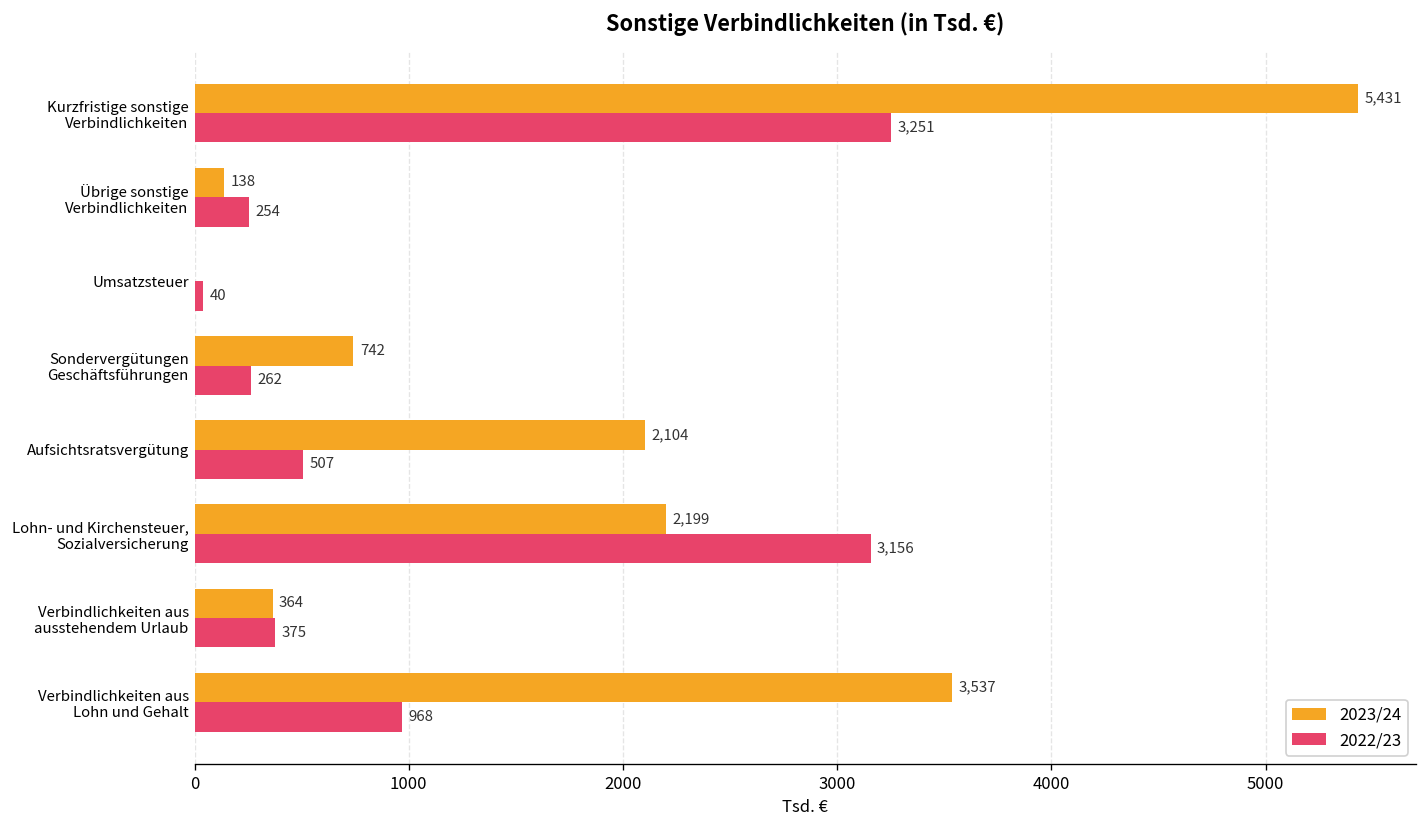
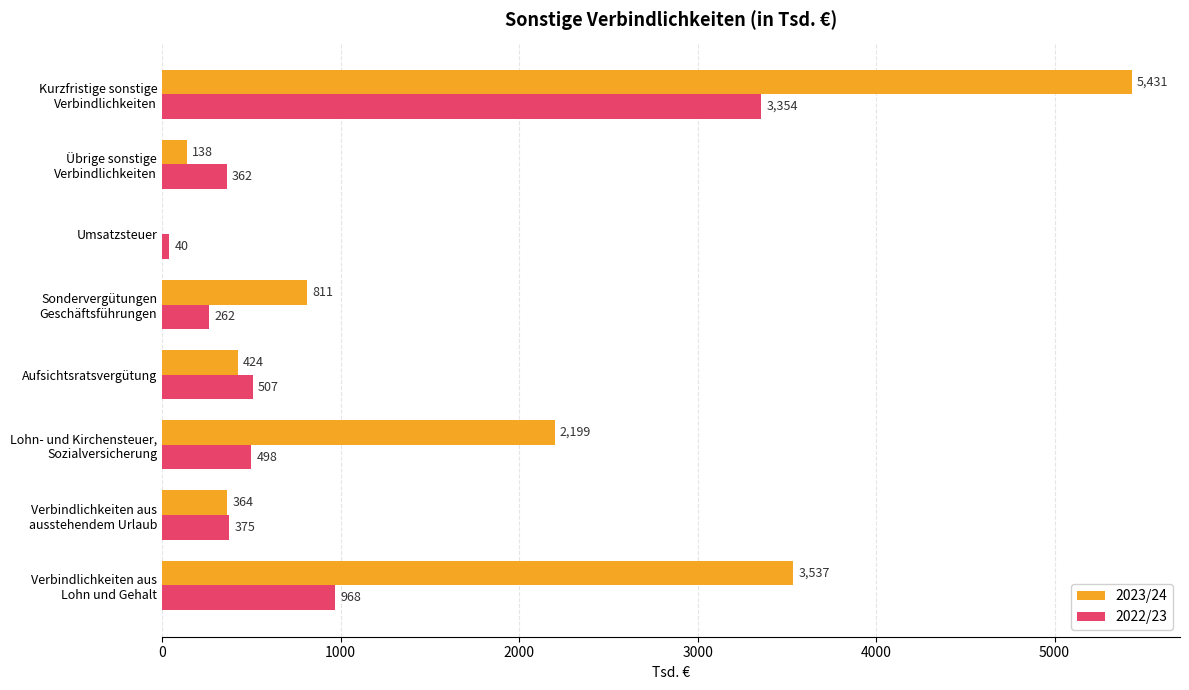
2022/23, Kurzfristige sonstige Verbindlichkeiten: 3,251 -> 3,354
2022/23, Übrige sonstige Verbindlichkeiten: 254 -> 362
2023/24, Sondervergütungen Geschäftsführungen: 742 -> 811
2023/24, Aufsichtsratsvergütung: 2,104 -> 424
2022/23, Lohn- und Kirchensteuer, Sozialversicherung: 3,156 -> 498
